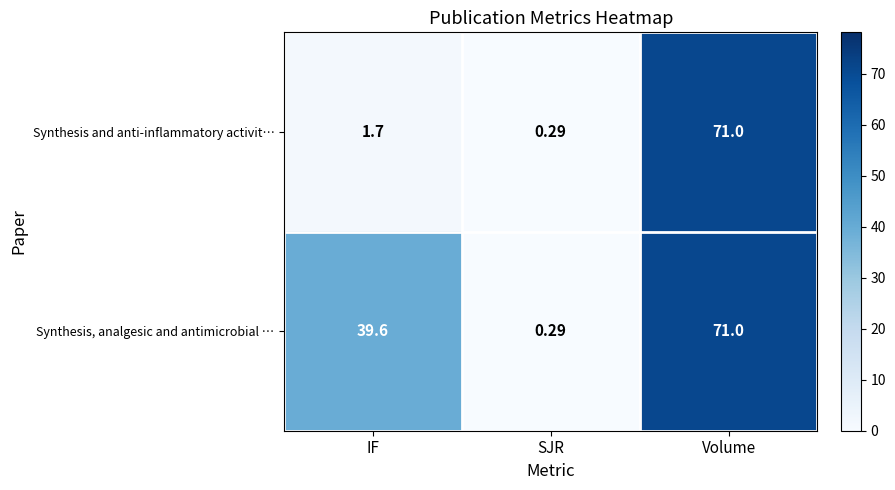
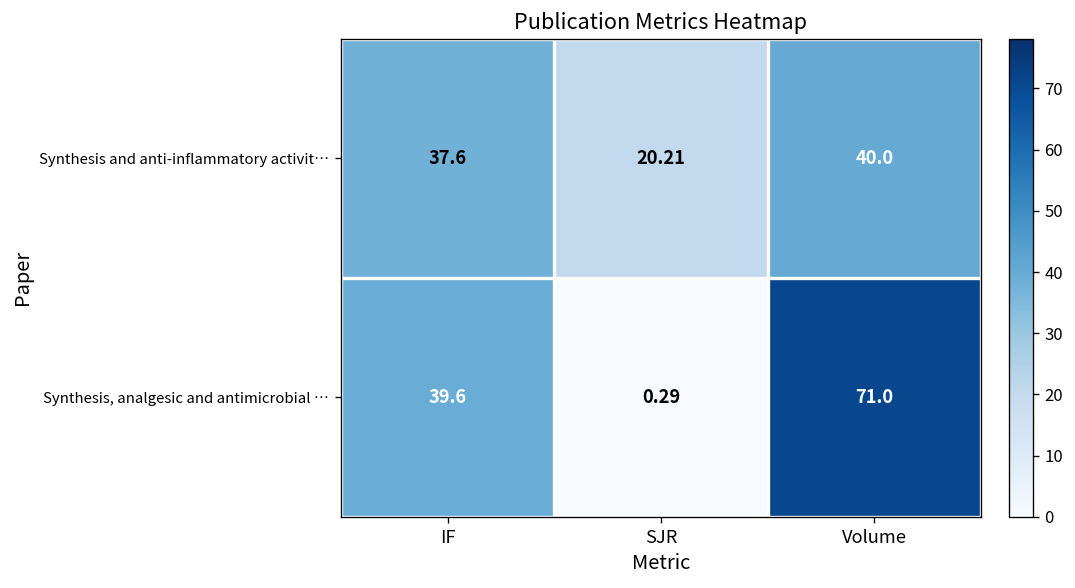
Synthesis and anti-inflammatory activit…, IF: 1.7 -> 37.6
Synthesis and anti-inflammatory activit…, SJR: 0.29 -> 20.21
Synthesis and anti-inflammatory activit…, Volume: 71.0 -> 40.0
